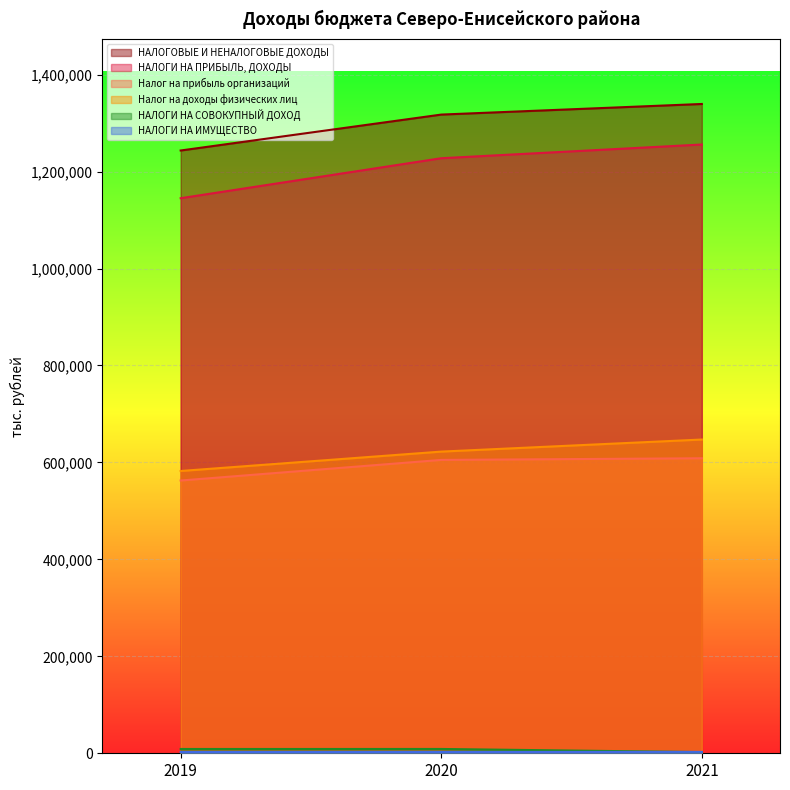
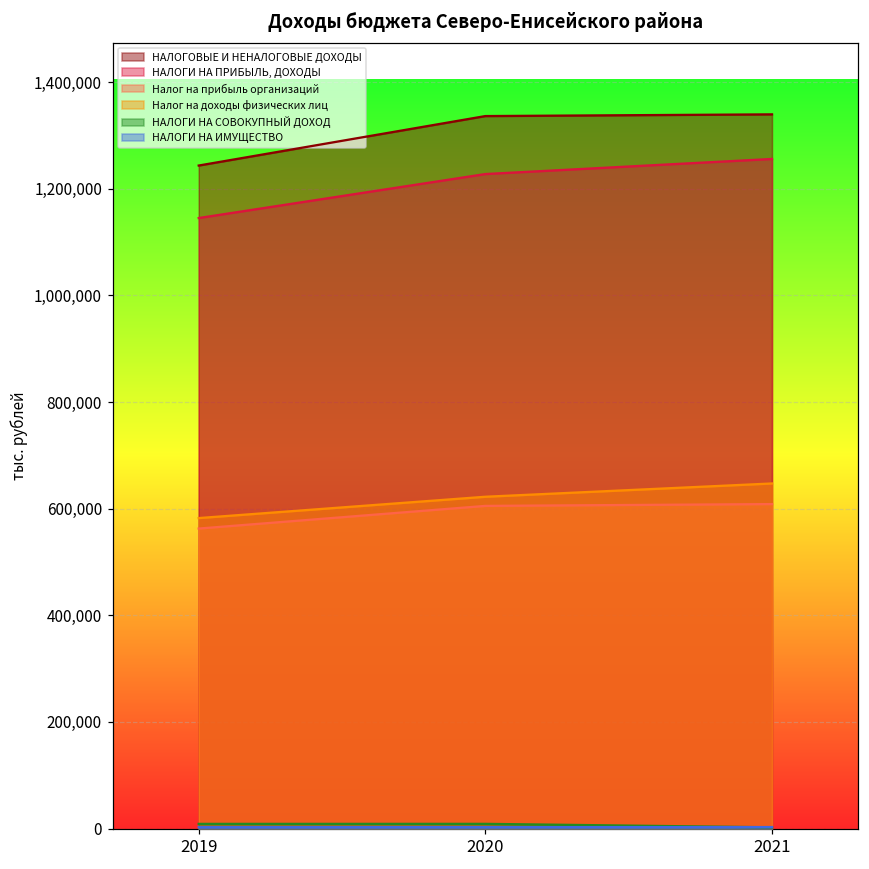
НАЛОГОВЫЕ И НЕНАЛОГОВЫЕ ДОХОДЫ, 2020: 1,320,000 -> 1,340,000
